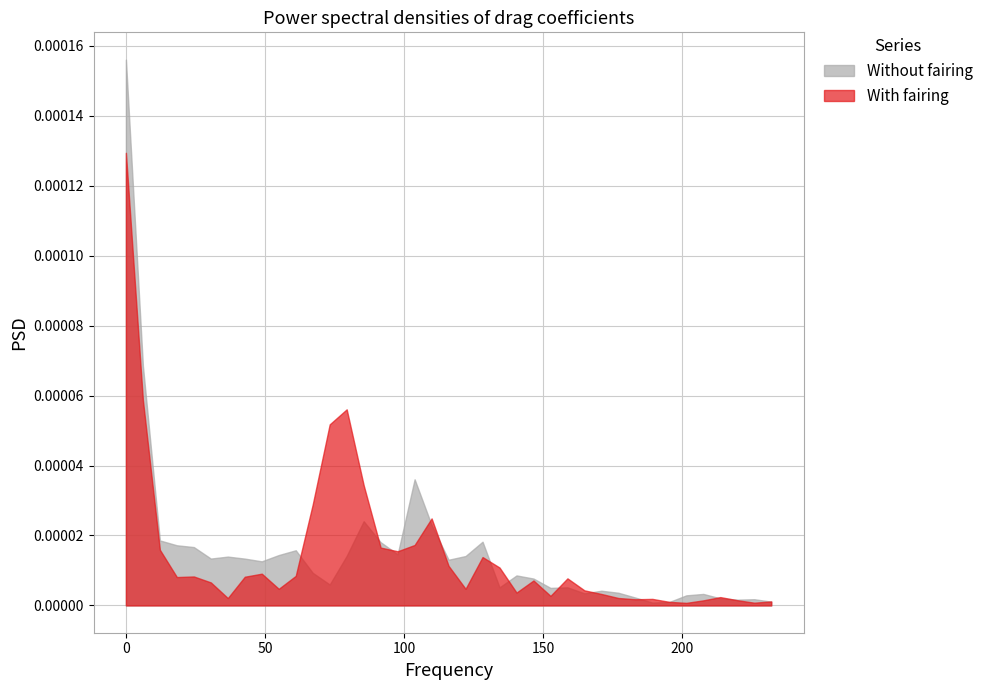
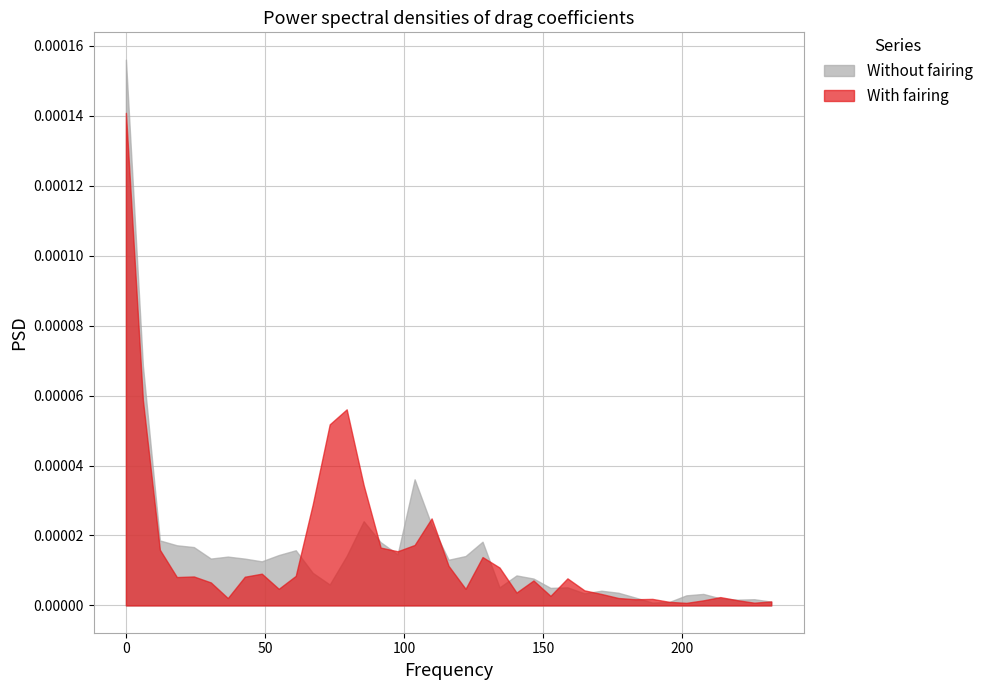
With fairing, 0: 0.000129 -> 0.000141
